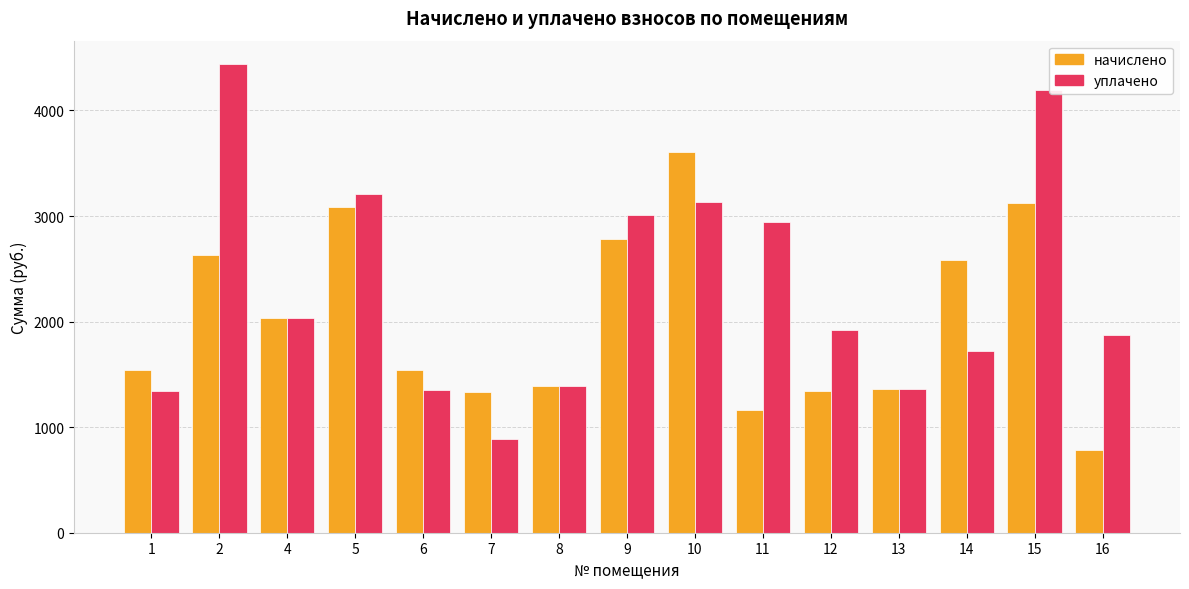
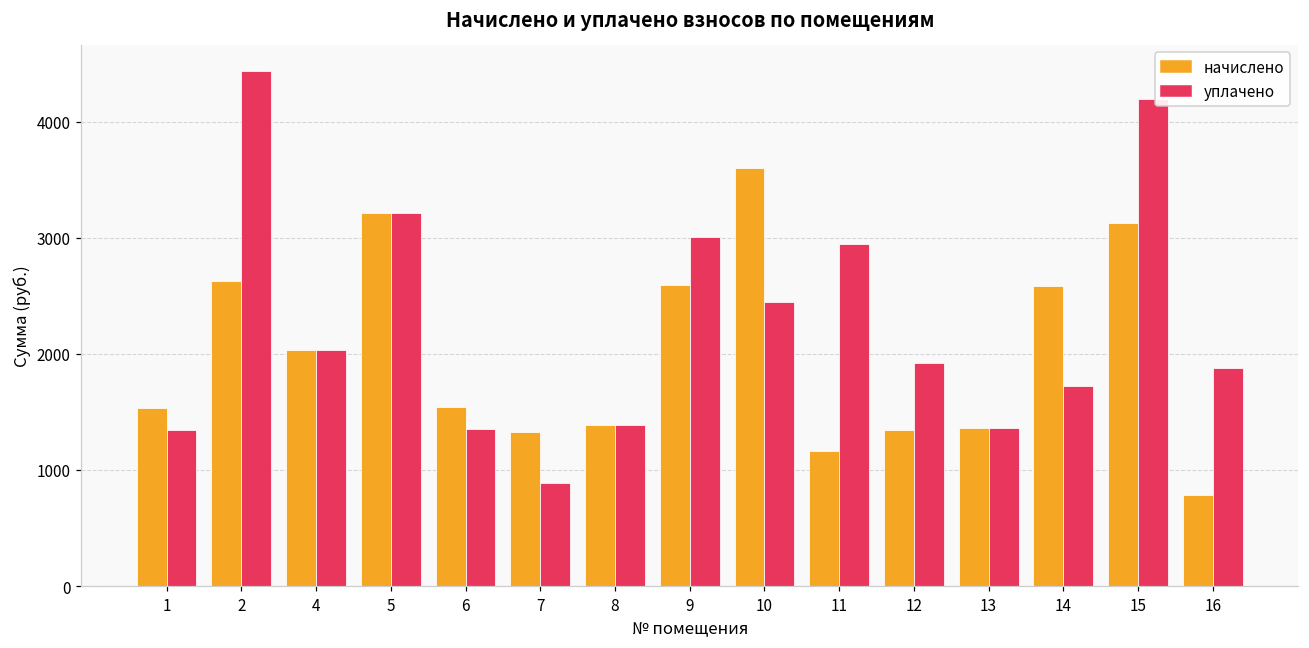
начислено, 5: 3090 -> 3210
начислено, 9: 2780 -> 2590
уплачено, 10: 3140 -> 2450
